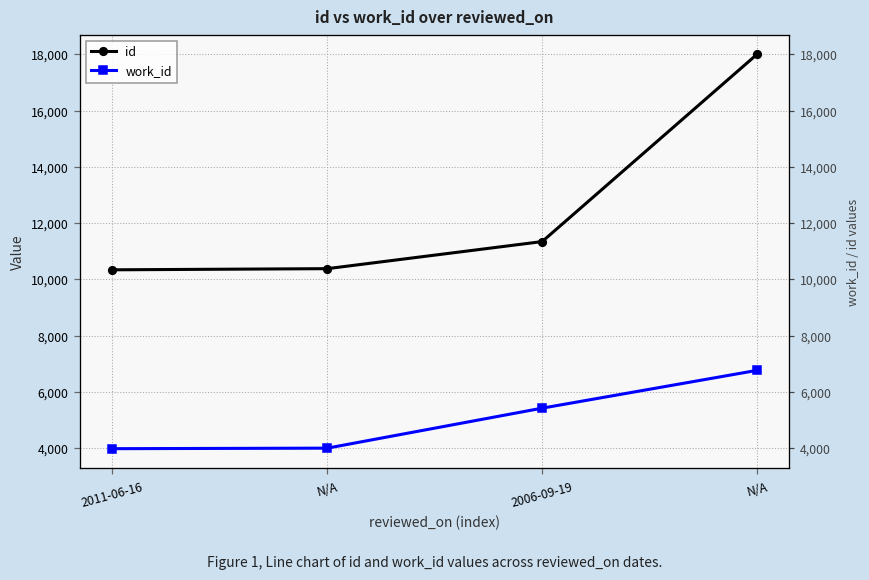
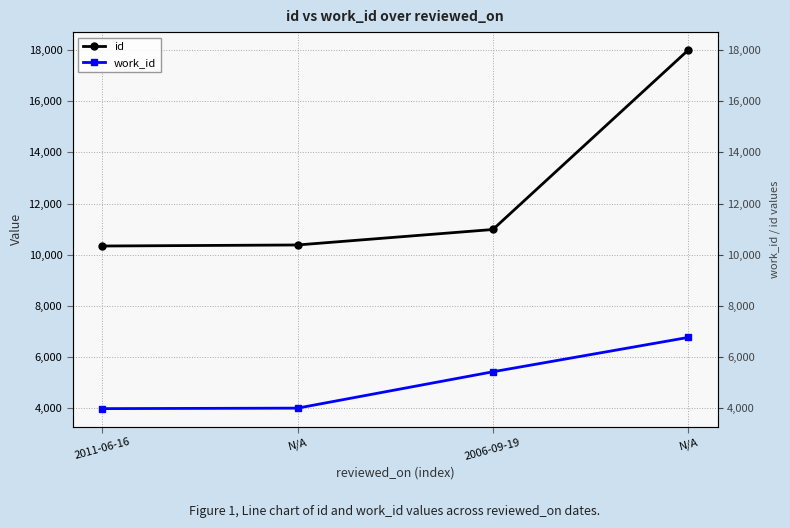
id, 2006-09-19: 11,300 -> 11,000
